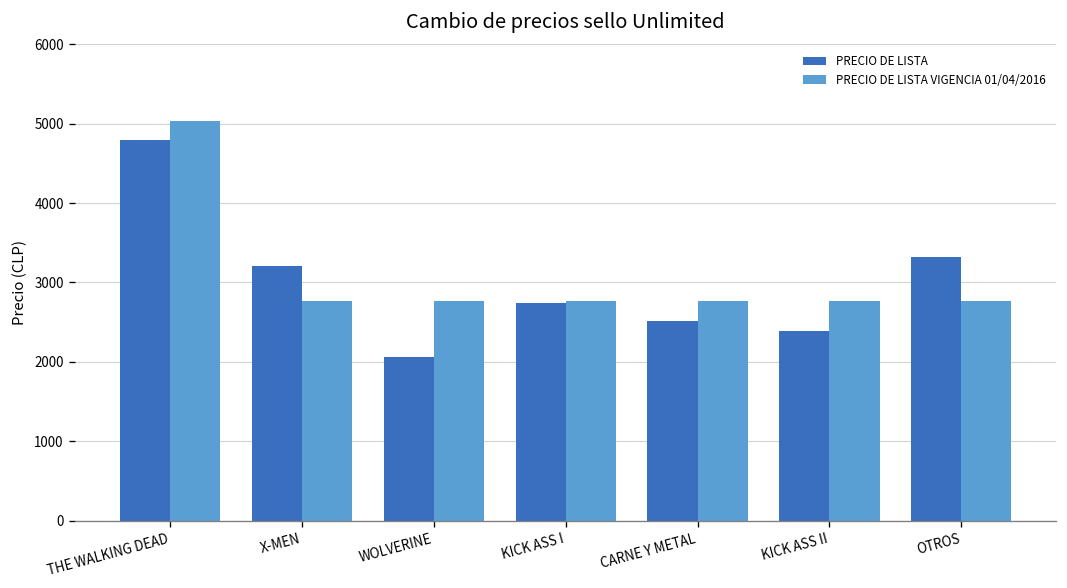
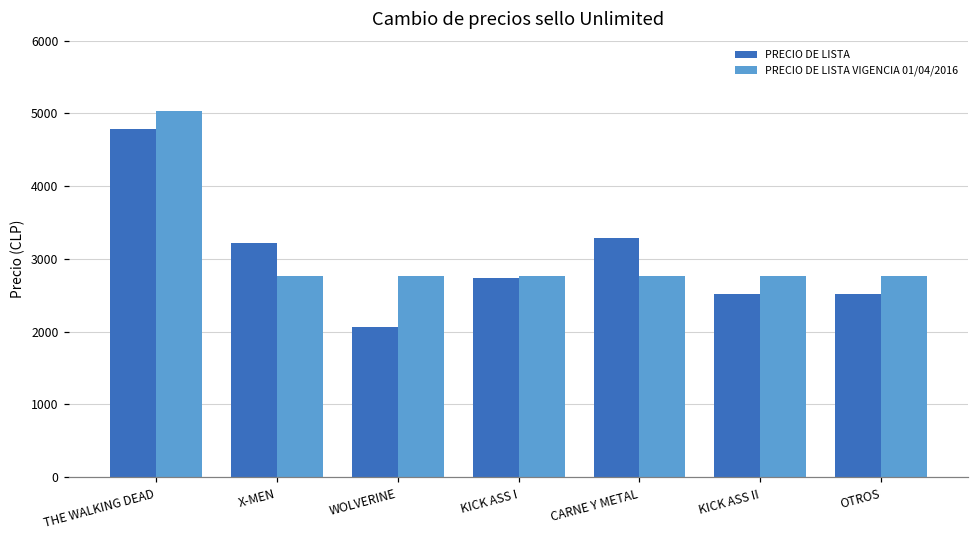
PRECIO DE LISTA, CARNE Y METAL: 2500 -> 3300
PRECIO DE LISTA, KICK ASS II: 2400 -> 2500
PRECIO DE LISTA, OTROS: 3300 -> 2500
